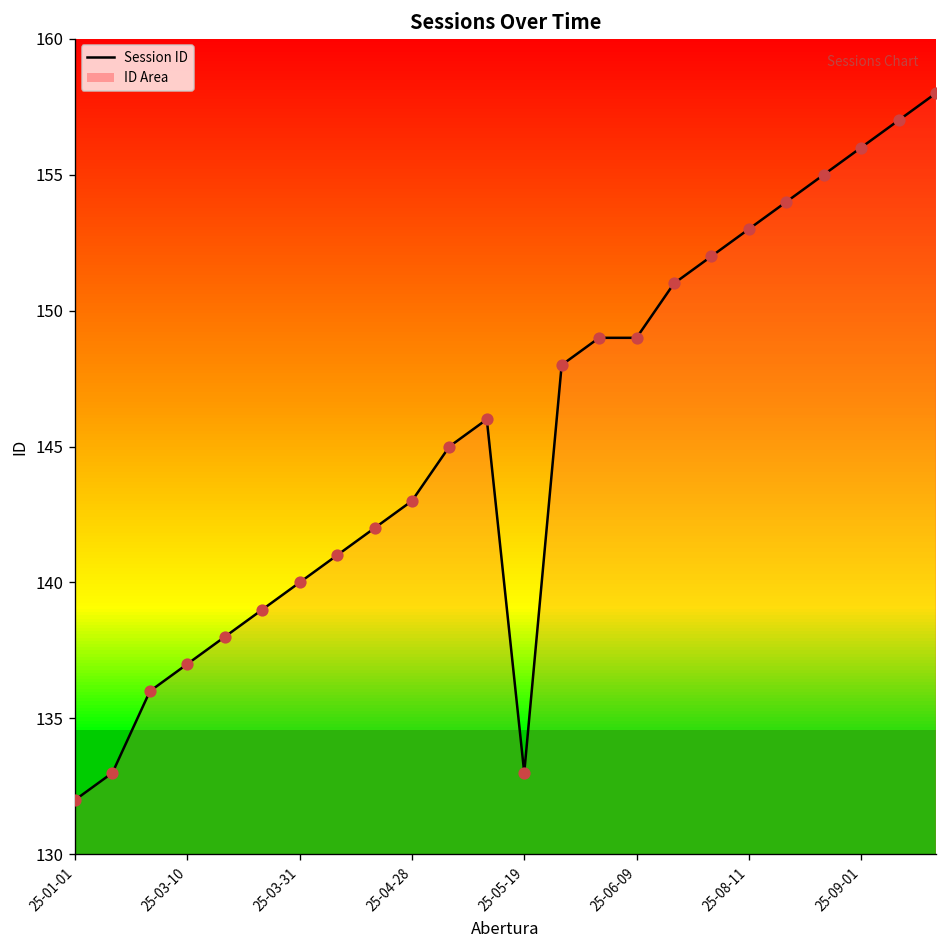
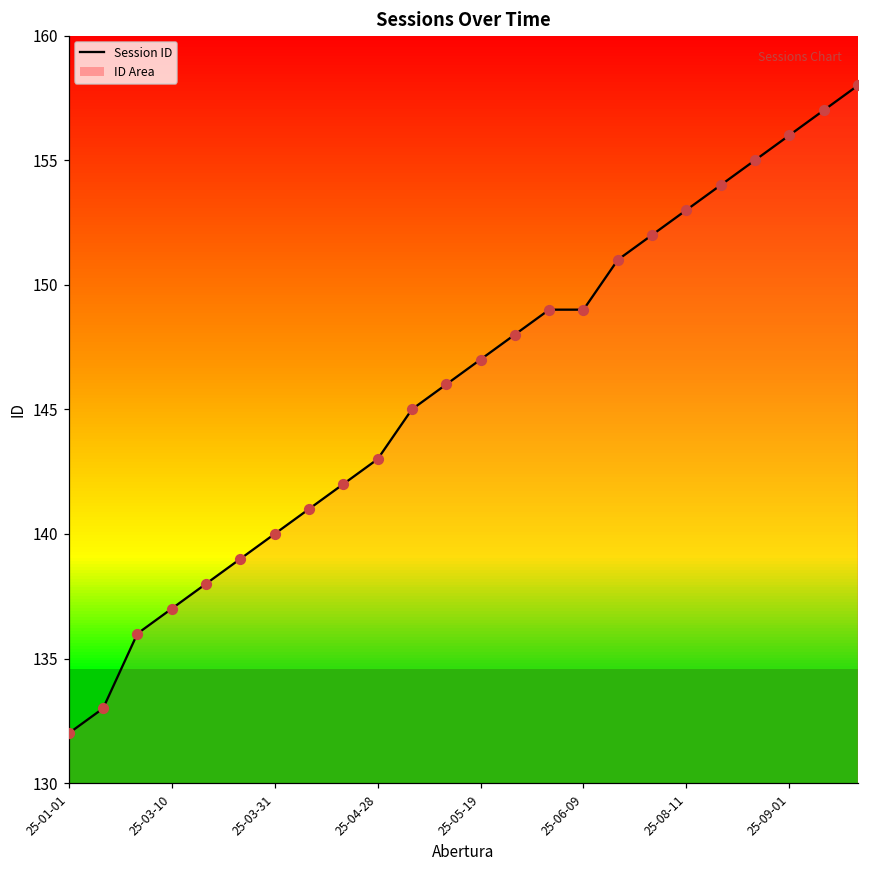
25-05-19: 133 -> 147
